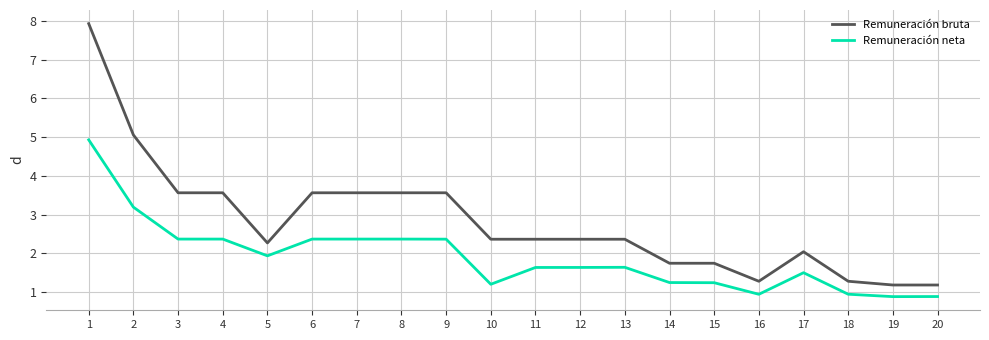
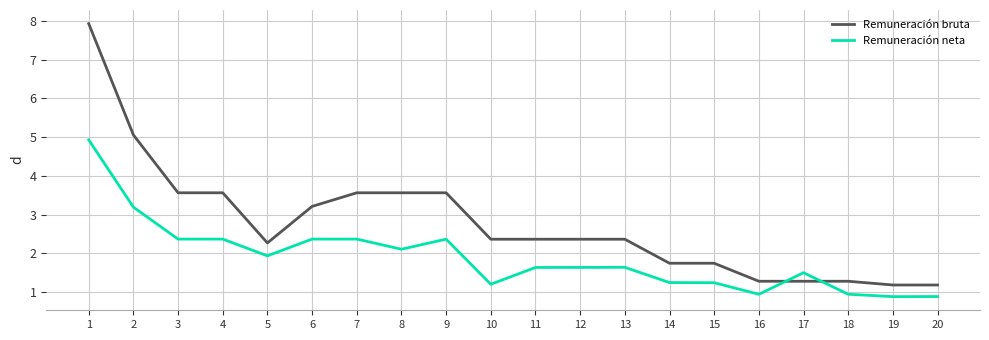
Remuneración bruta, 6: 3.6 -> 3.2
Remuneración neta, 8: 2.4 -> 2.1
Remuneración bruta, 17: 2.0 -> 1.3
